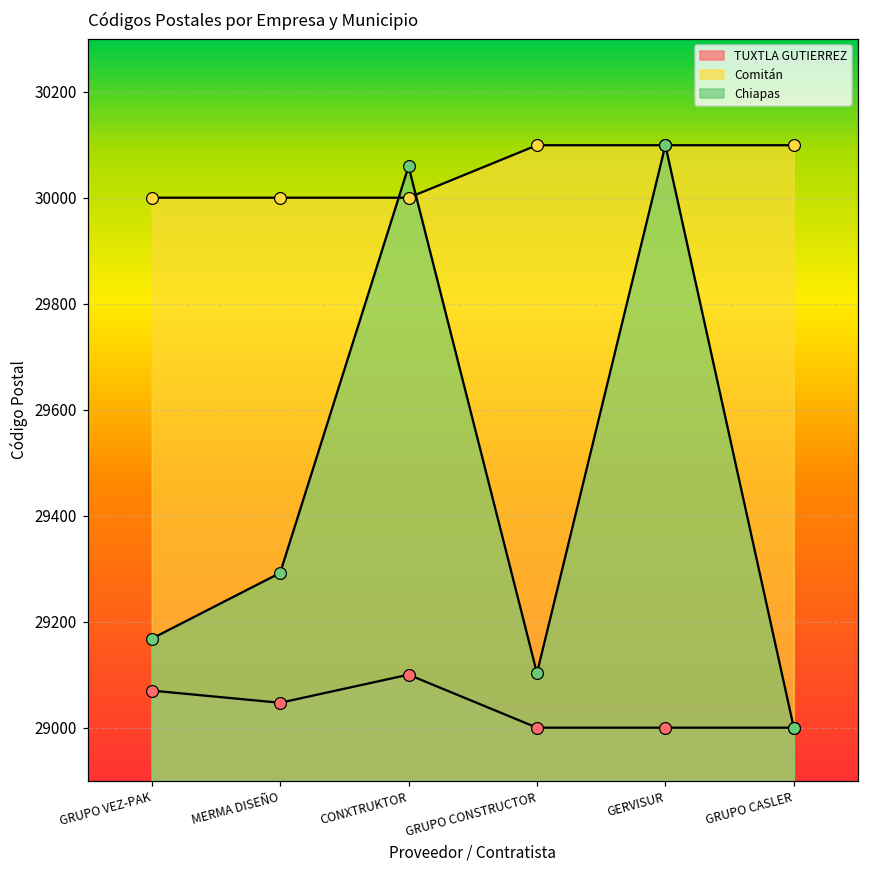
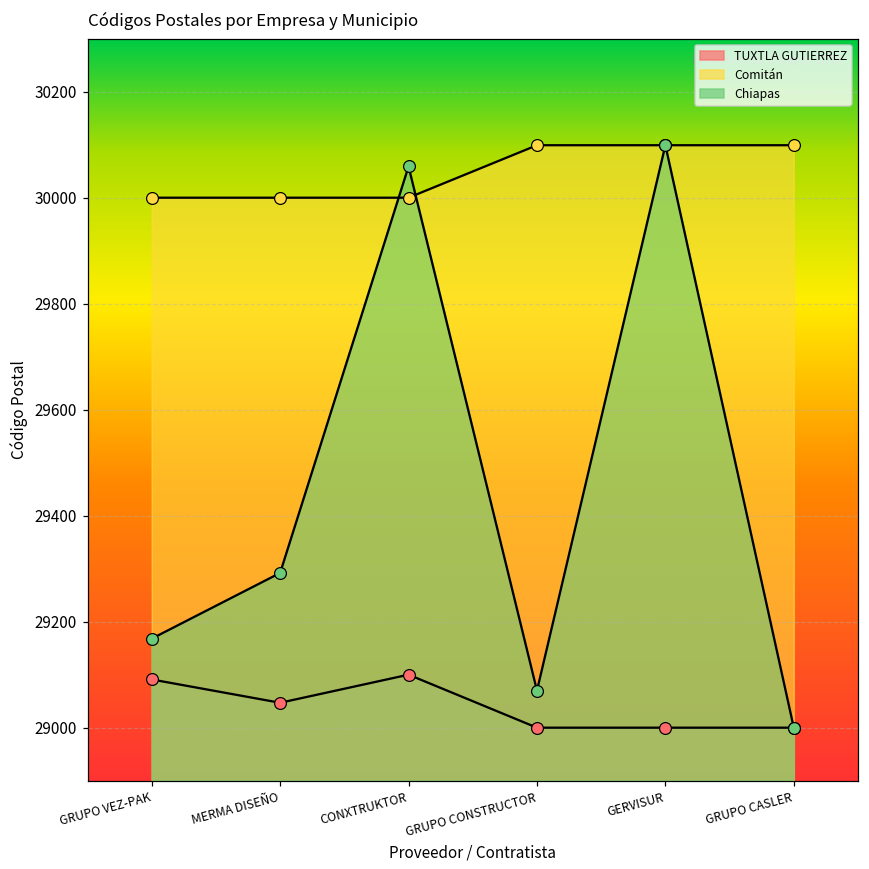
TUXTLA GUTIERREZ, GRUPO VEZ-PAK: 29070 -> 29090
Chiapas, GRUPO CONSTRUCTOR: 29100 -> 29070
